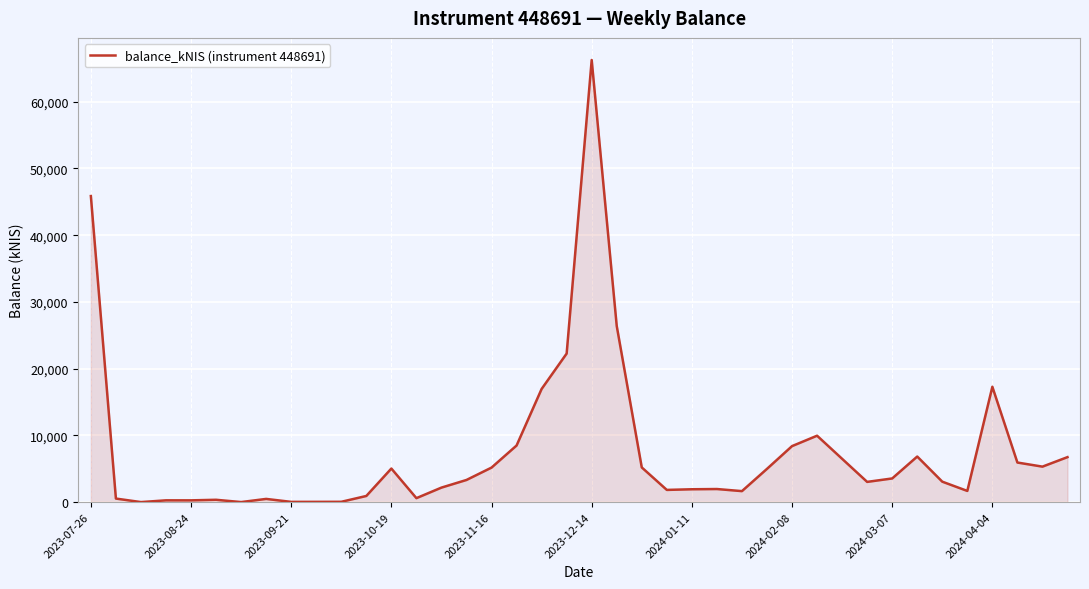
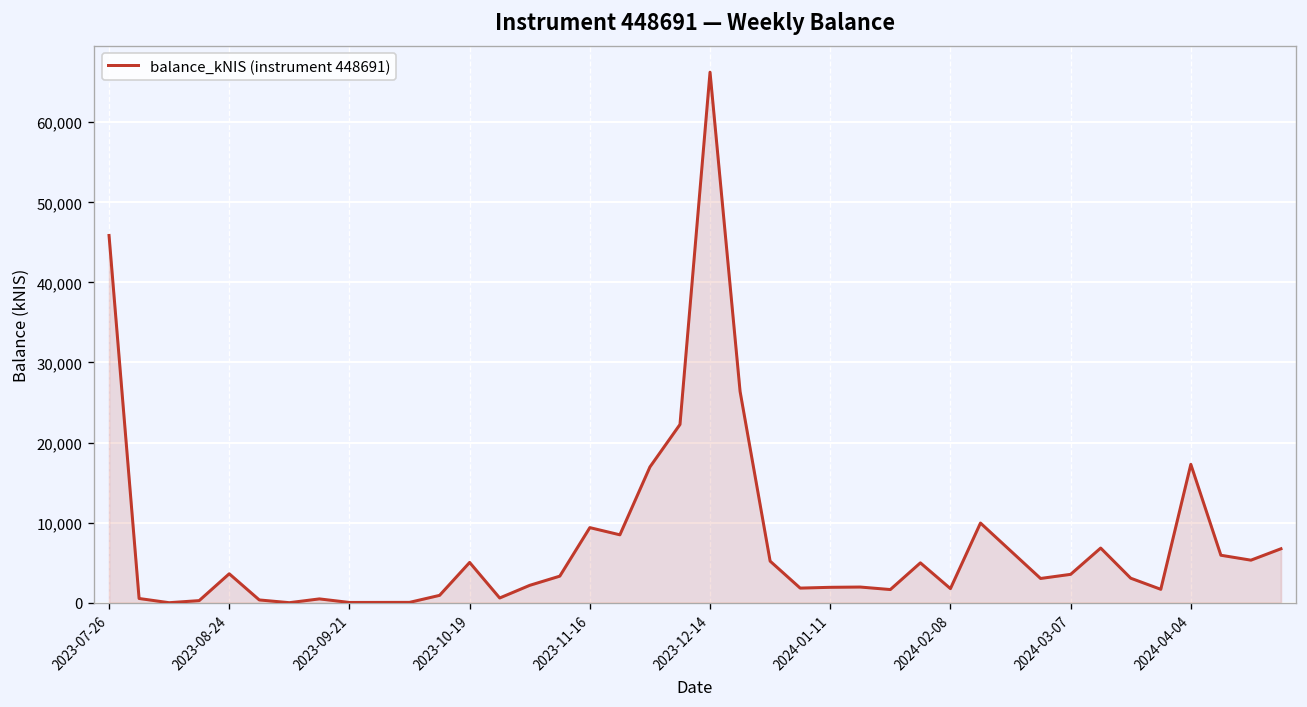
2023-08-24: 0 -> 4,000
2023-11-16: 5,000 -> 9,000
2024-02-08: 8,000 -> 2,000
